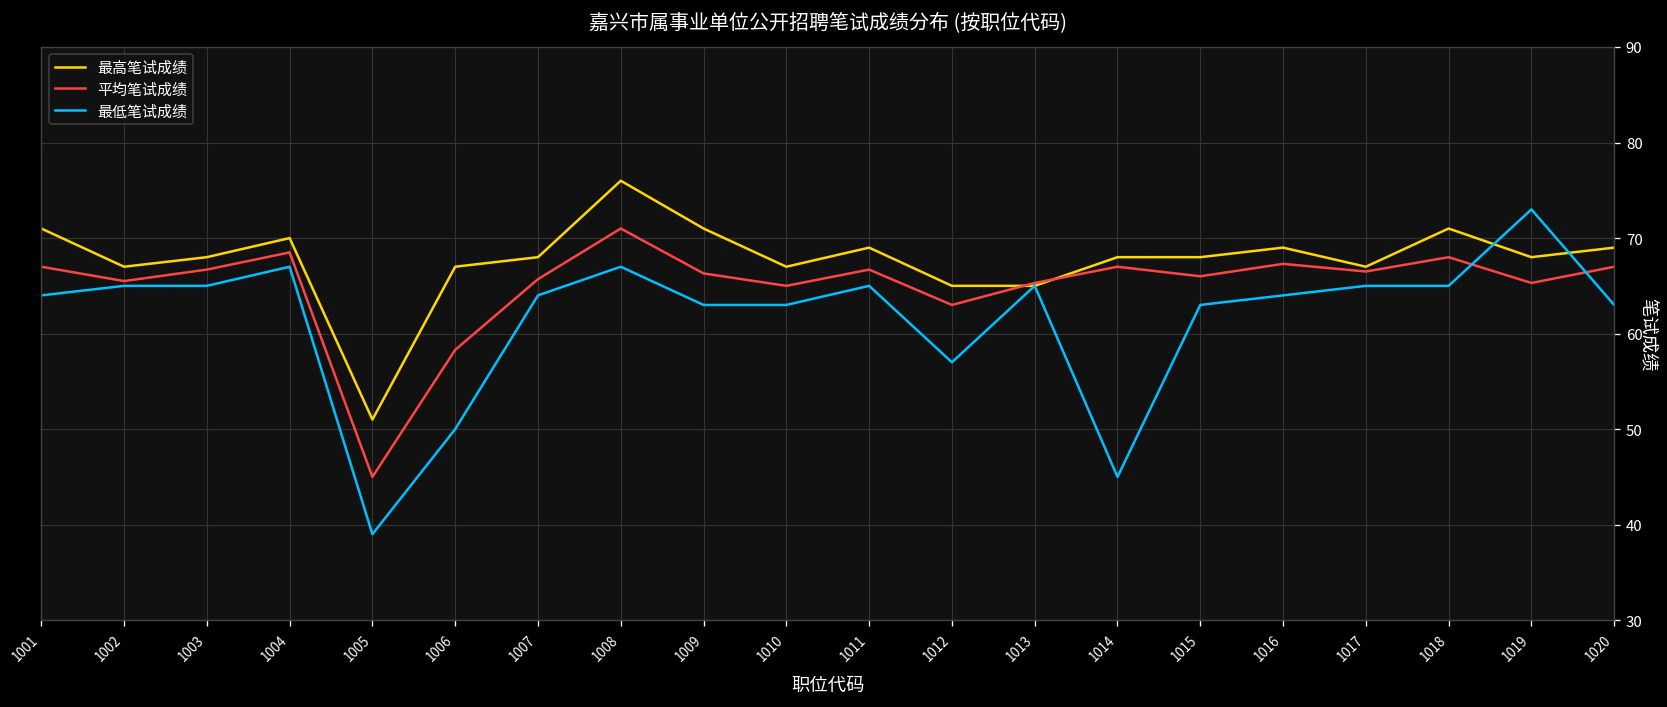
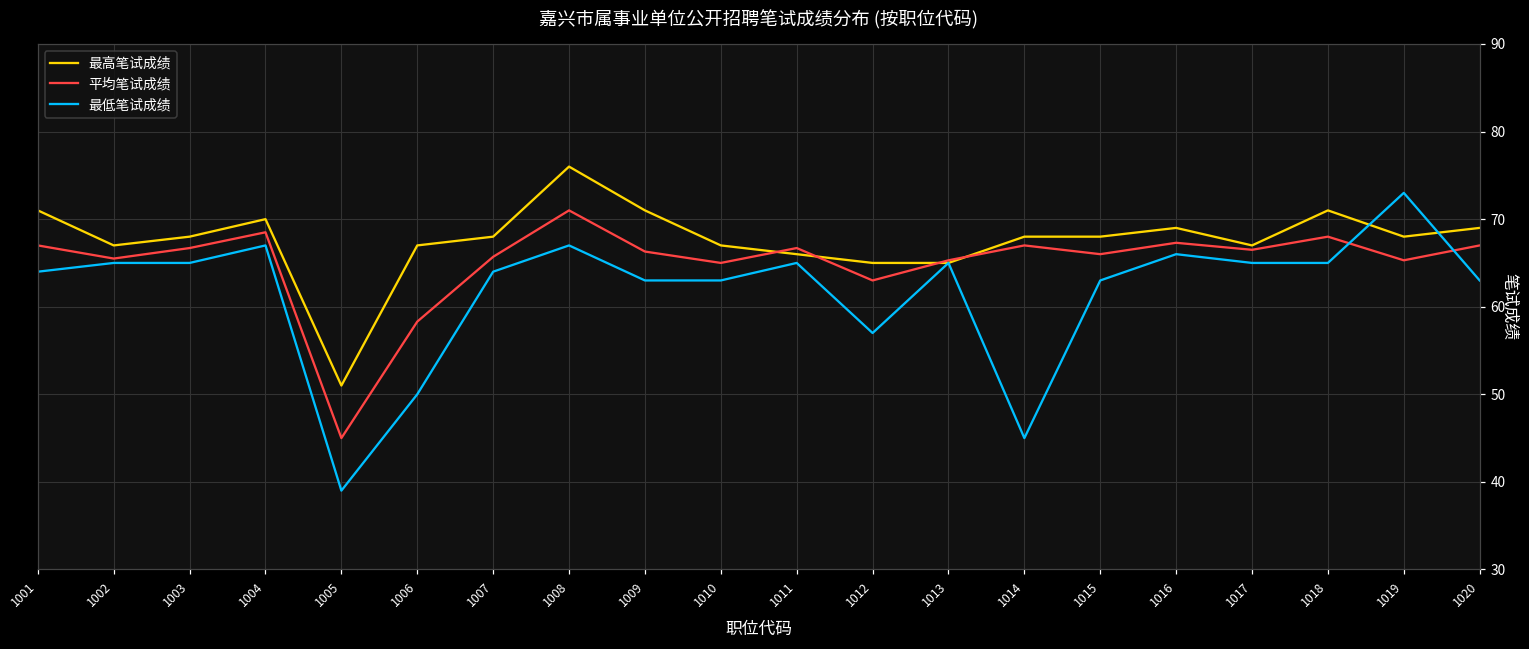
最高笔试成绩, 1011: 69 -> 66
最低笔试成绩, 1016: 64 -> 66
